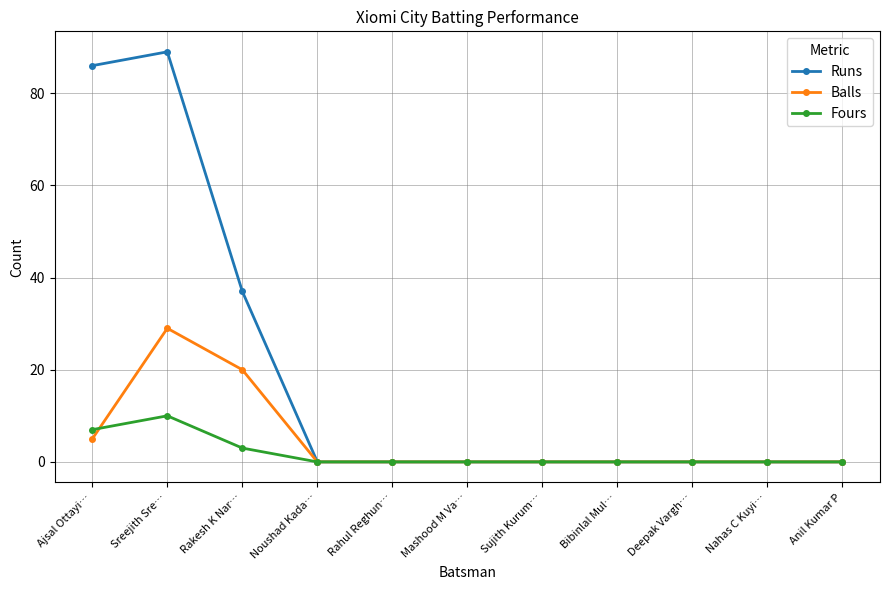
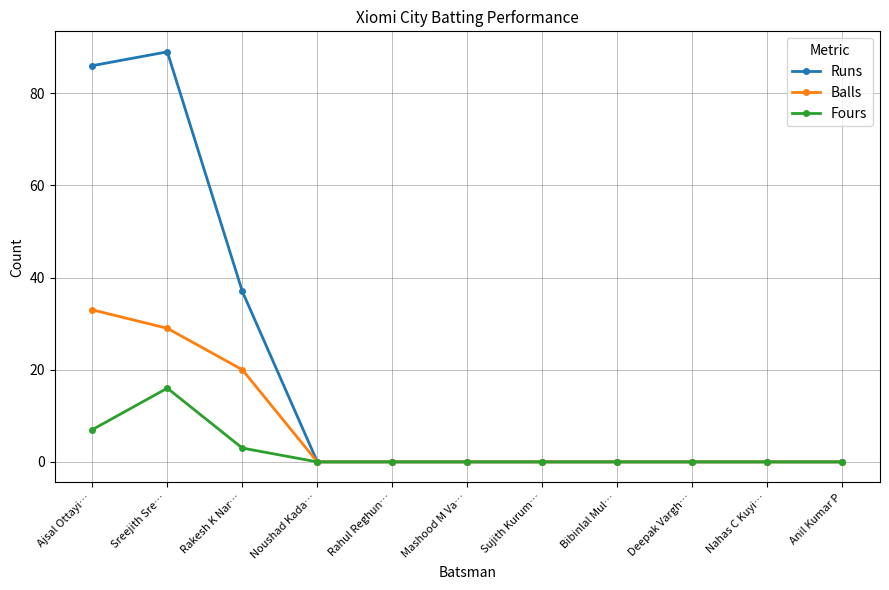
Balls, Ajsal Ottayi…: 5 -> 33
Fours, Sreejith Sre…: 10 -> 16
